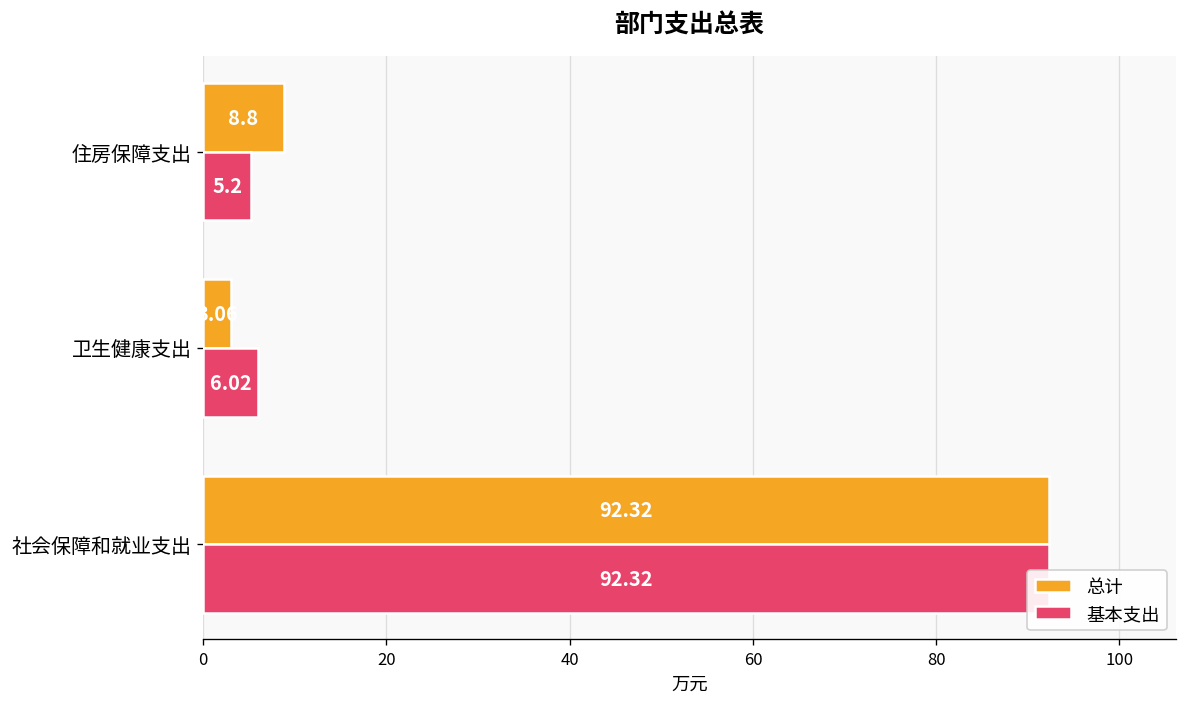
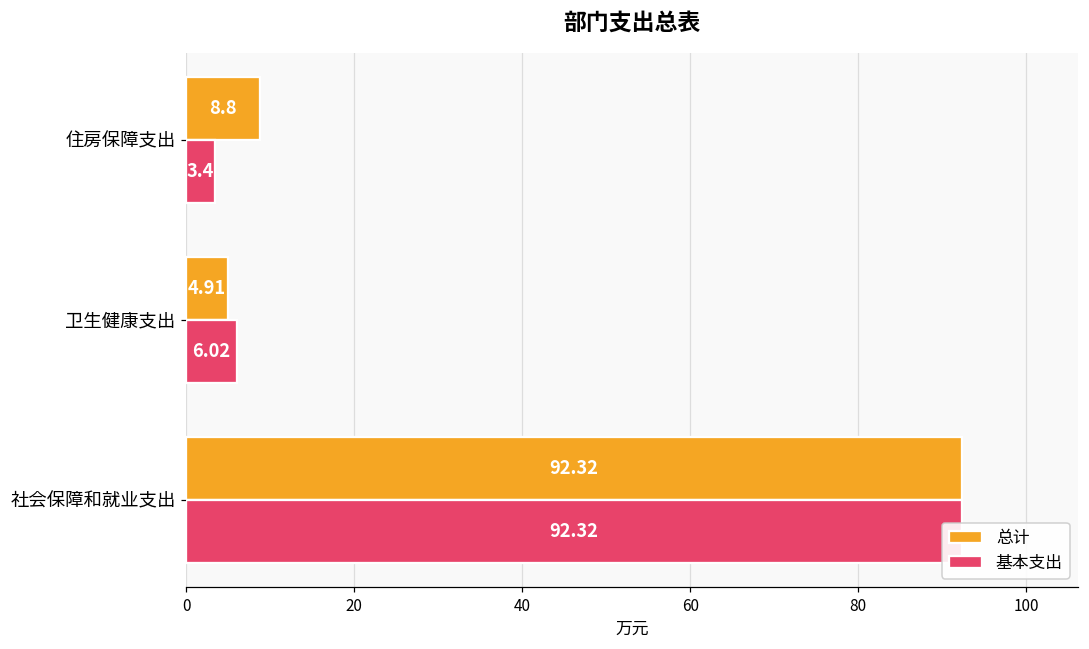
基本支出, 住房保障支出: 5.2 -> 3.4
总计, 卫生健康支出: 3.06 -> 4.91
